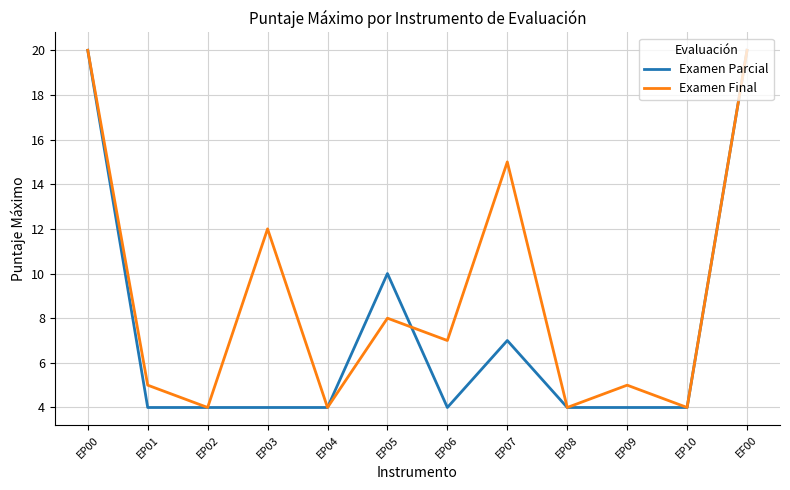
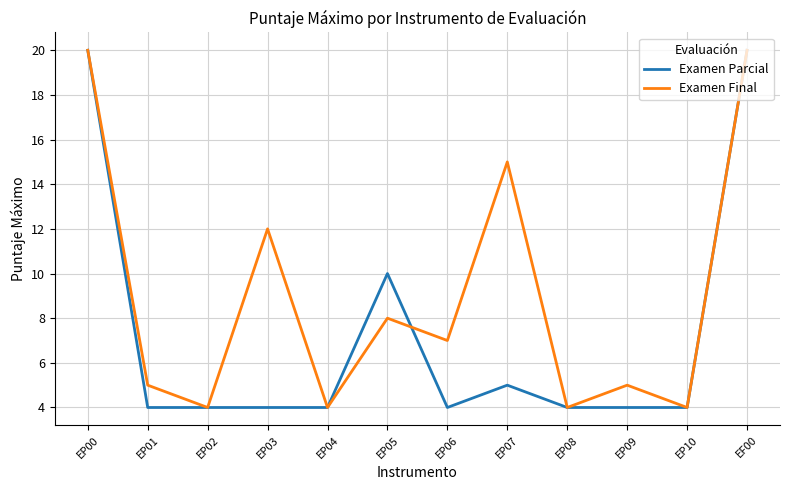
Examen Parcial, EP07: 7 -> 5
